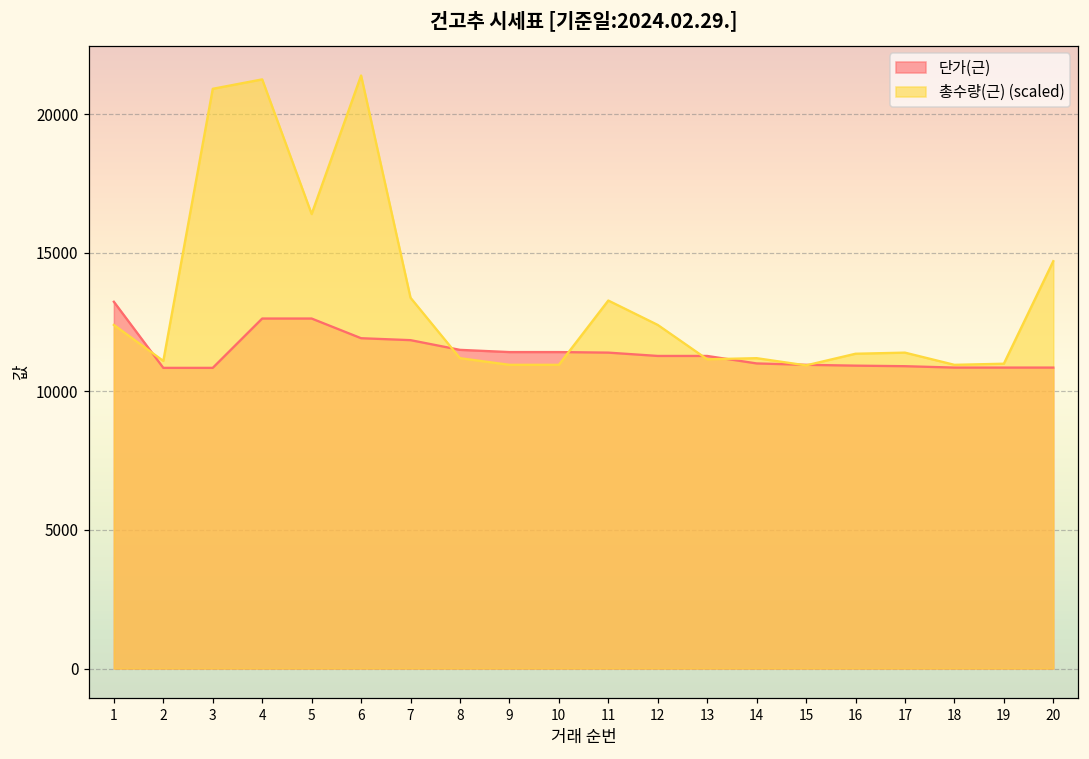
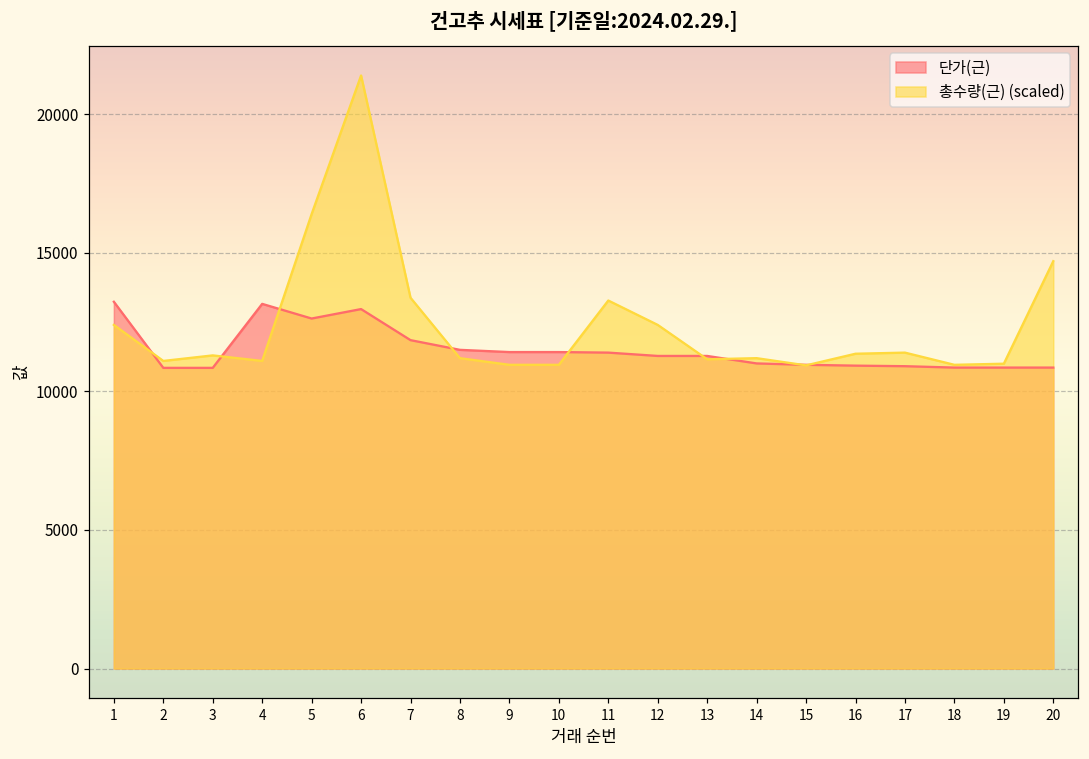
총수량(근) (scaled), 3: 20900 -> 11300
단가(근), 4: 12600 -> 13200
총수량(근) (scaled), 4: 21300 -> 11100
단가(근), 6: 11900 -> 13000
